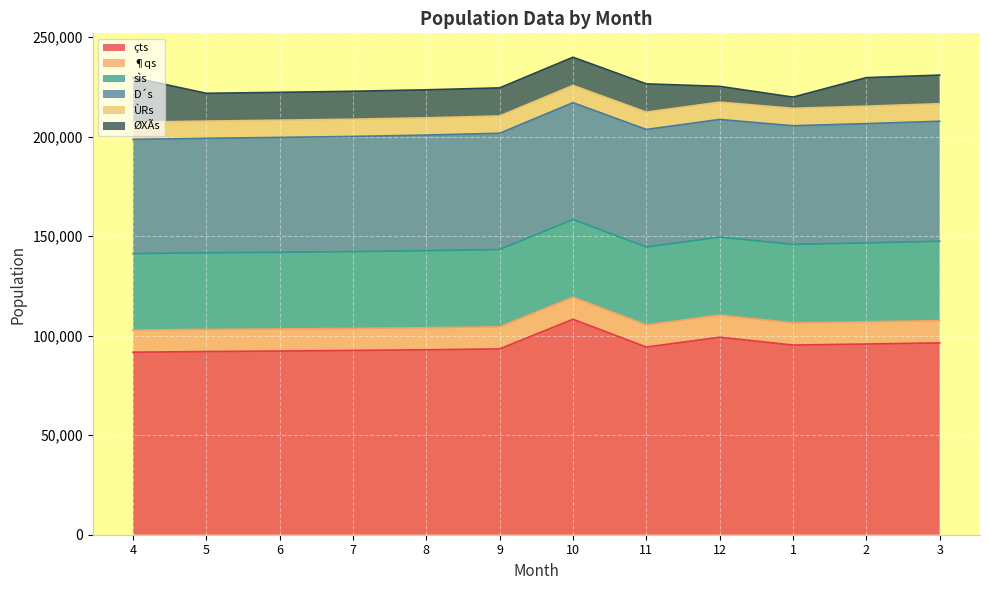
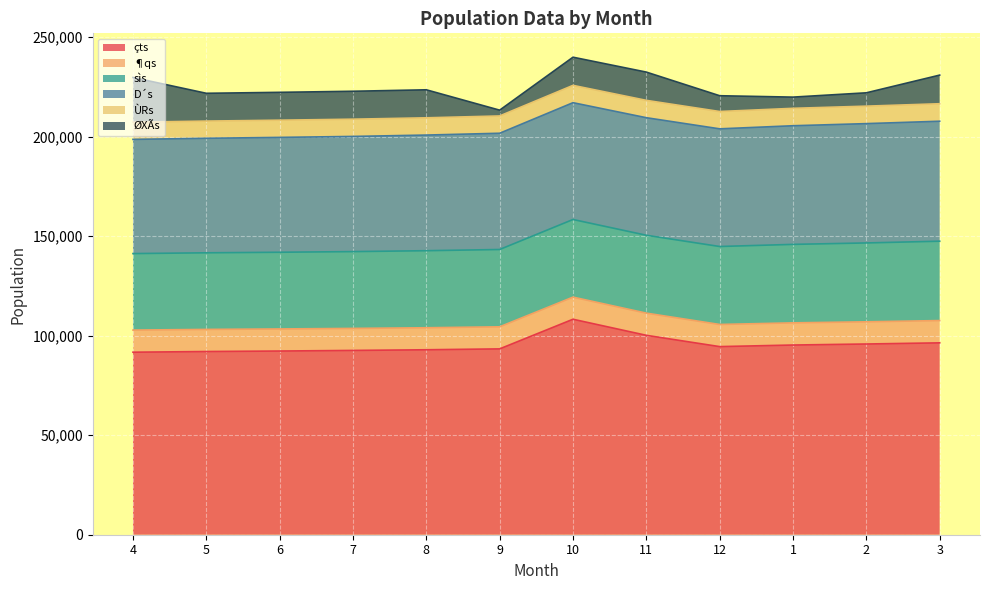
ØXÃs, 9: 14,000 -> 3,000
çts, 11: 94,000 -> 100,000
çts, 12: 99,000 -> 94,000
ØXÃs, 2: 14,000 -> 7,000
